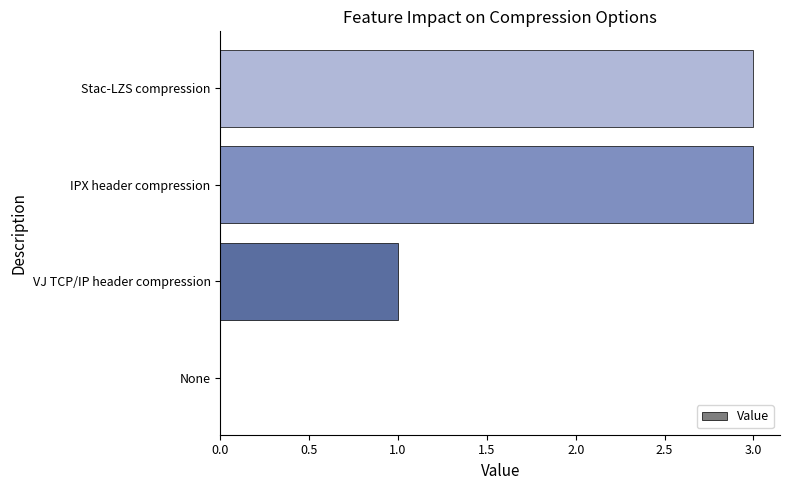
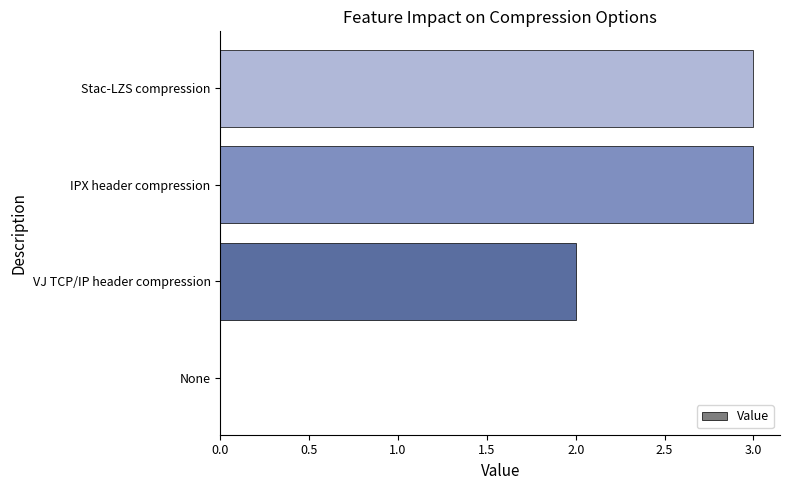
VJ TCP/IP header compression: 1 -> 2
